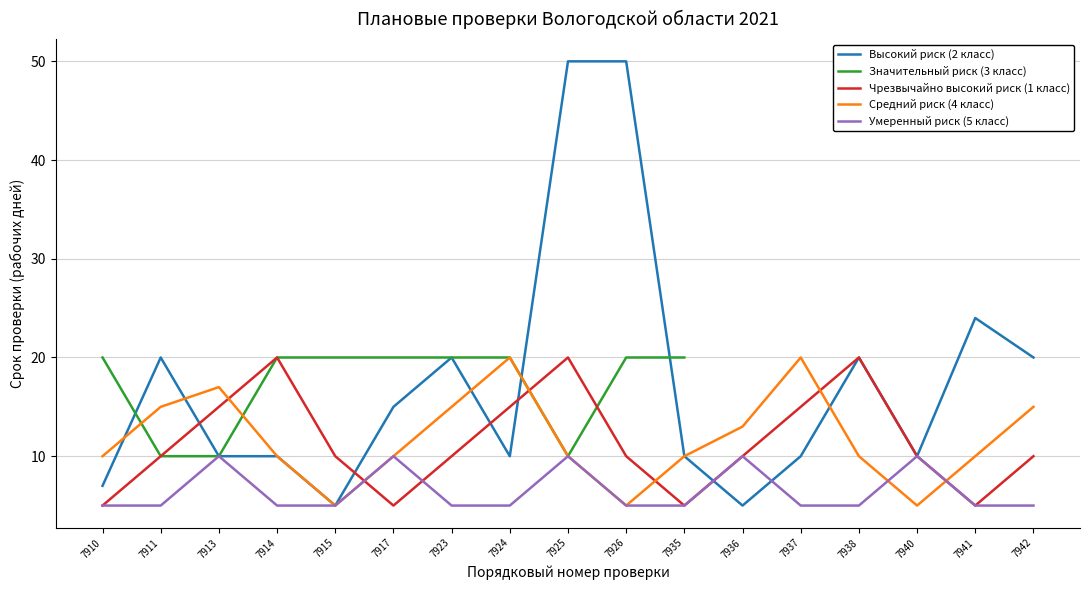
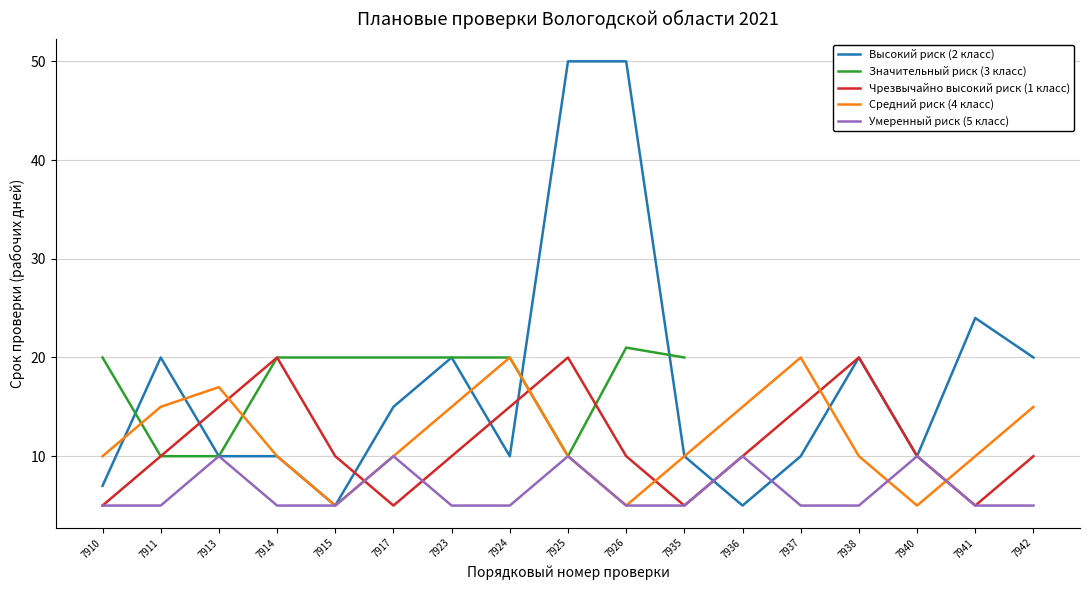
Значительный риск (3 класс), 7926: 20 -> 21
Средний риск (4 класс), 7936: 13 -> 15
